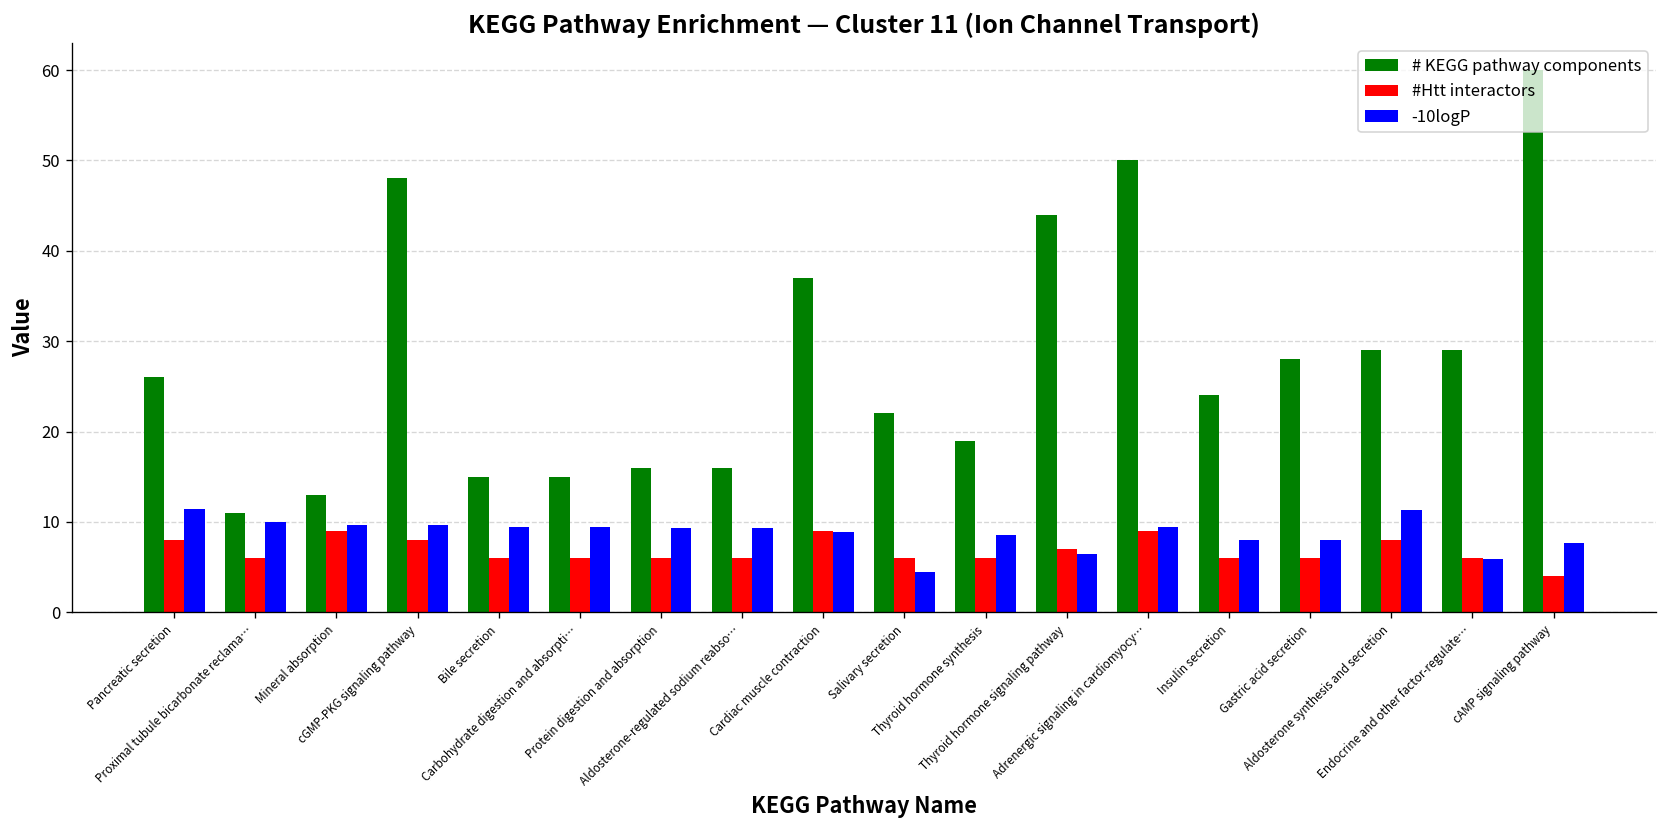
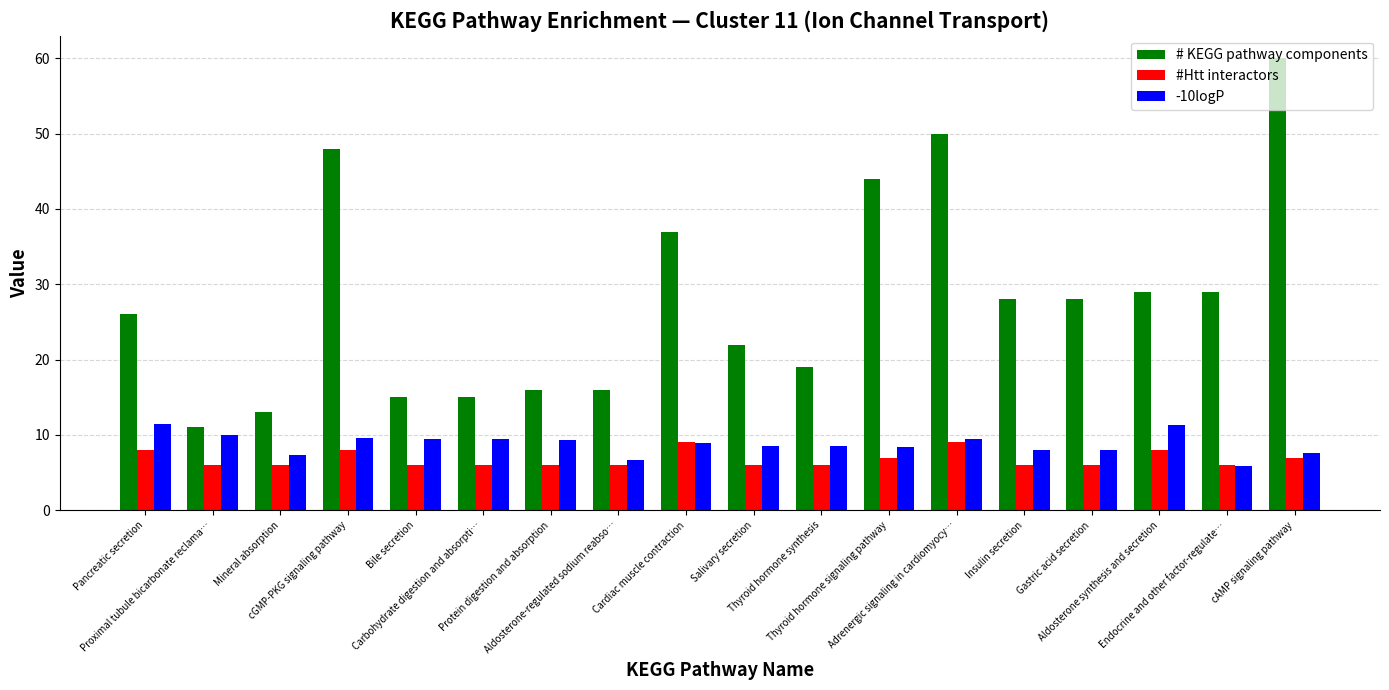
#Htt interactors, Mineral absorption: 9 -> 6
-10logP, Mineral absorption: 10 -> 7
-10logP, Aldosterone-regulated sodium reabso…: 9 -> 7
-10logP, Salivary secretion: 5 -> 9
-10logP, Thyroid hormone signaling pathway: 6 -> 8
# KEGG pathway components, Insulin secretion: 24 -> 28
#Htt interactors, cAMP signaling pathway: 4 -> 7
